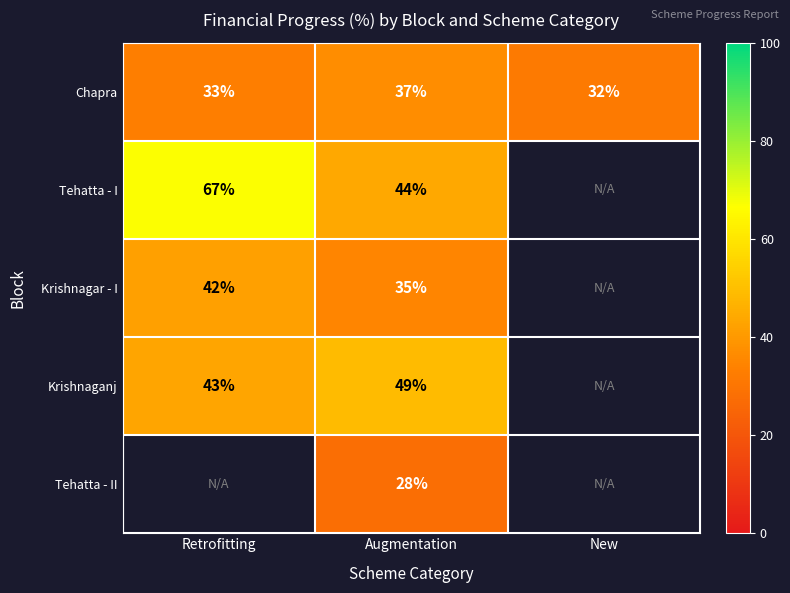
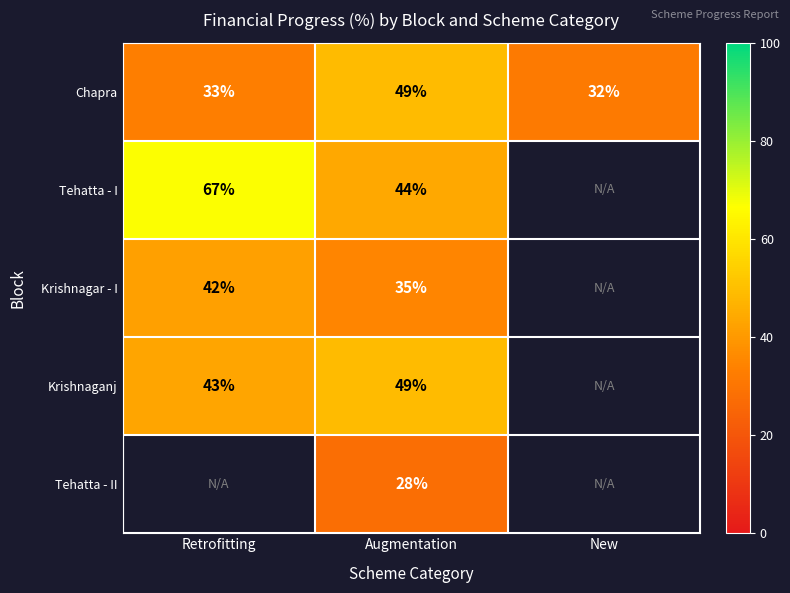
Chapra, Augmentation: 37% -> 49%
